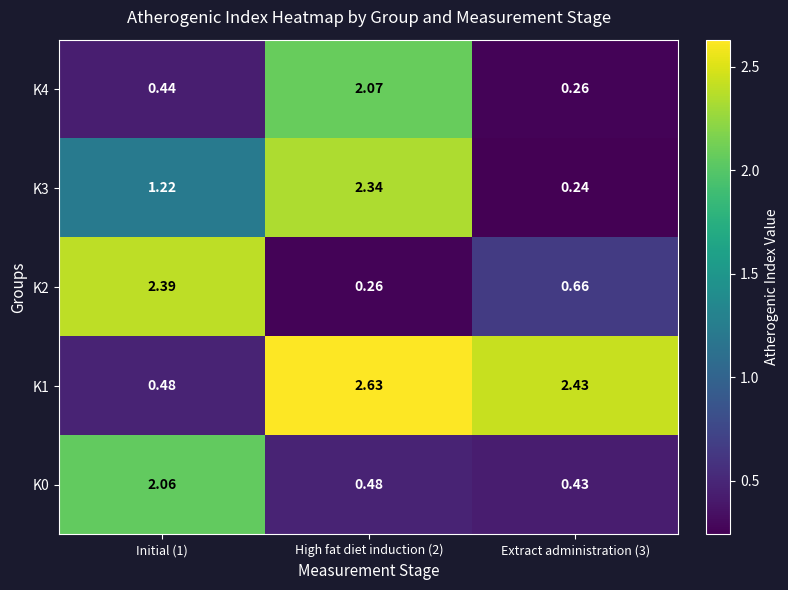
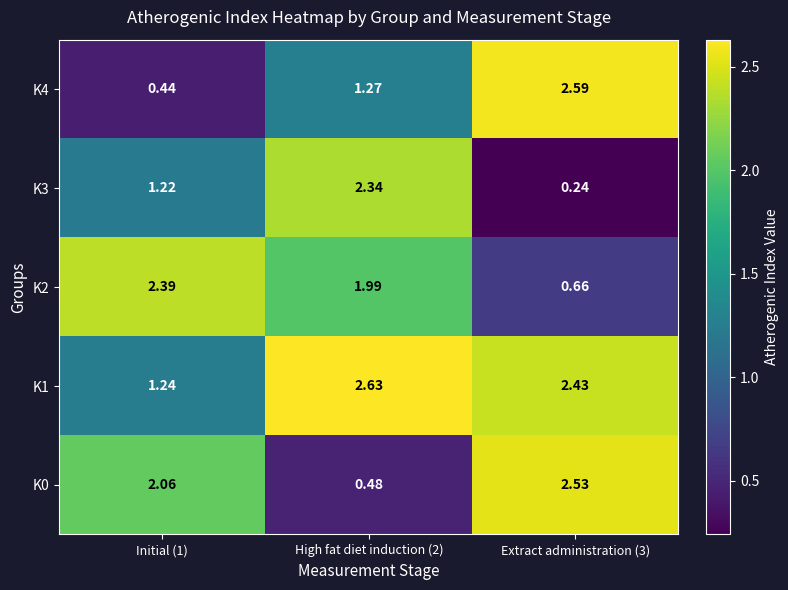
K4, High fat diet induction (2): 2.07 -> 1.27
K4, Extract administration (3): 0.26 -> 2.59
K2, High fat diet induction (2): 0.26 -> 1.99
K1, Initial (1): 0.48 -> 1.24
K0, Extract administration (3): 0.43 -> 2.53
